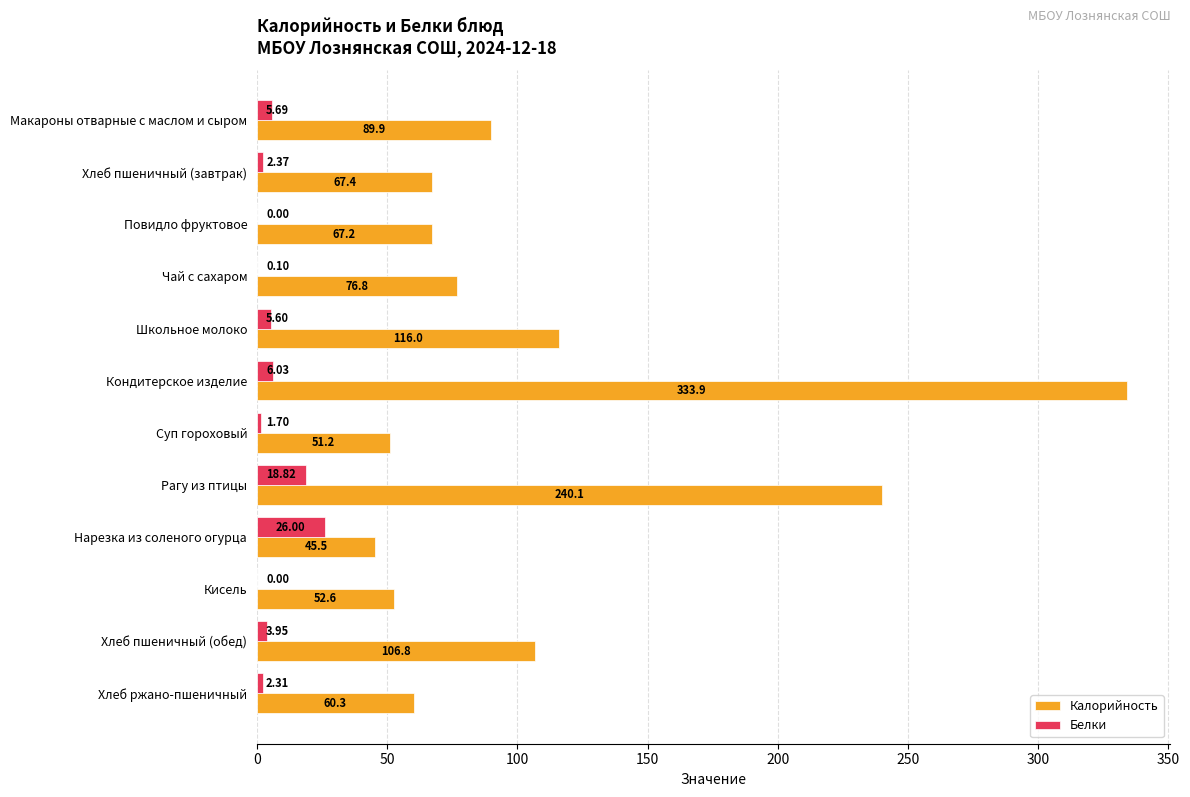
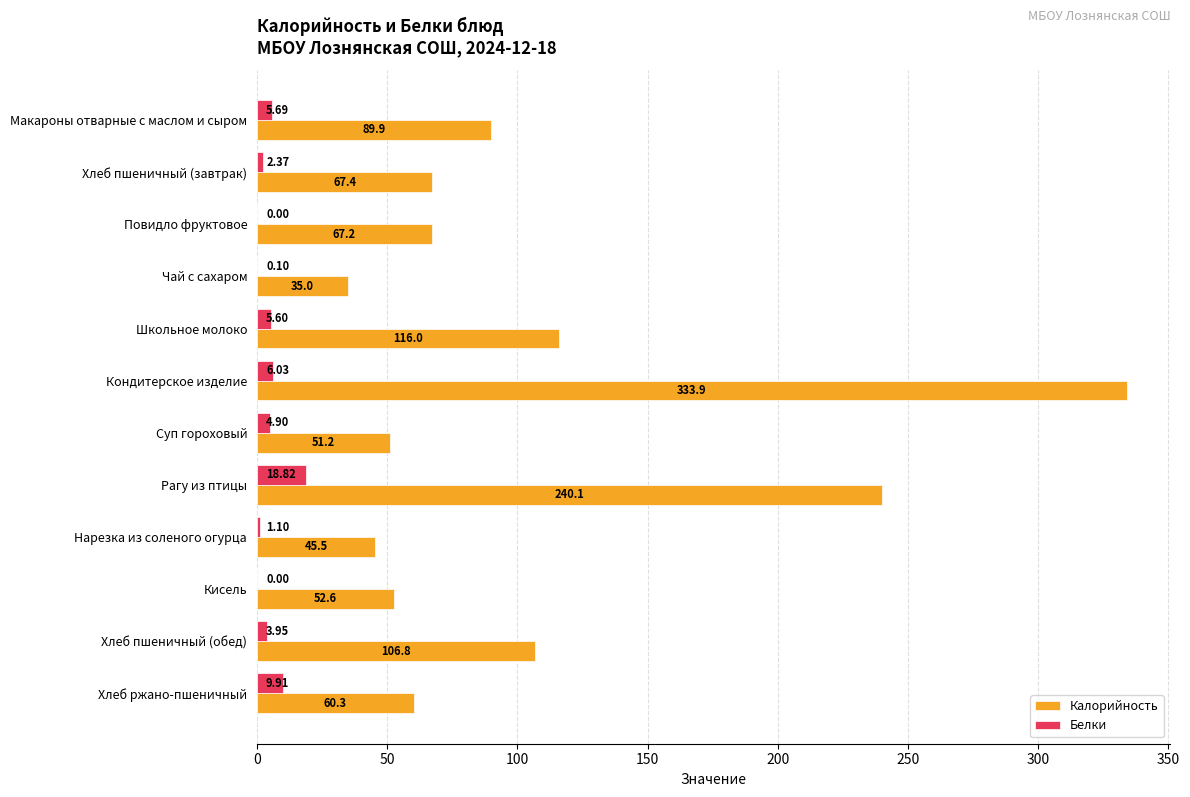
Калорийность, Чай с сахаром: 76.8 -> 35.0
Белки, Суп гороховый: 1.70 -> 4.90
Белки, Нарезка из соленого огурца: 26.00 -> 1.10
Белки, Хлеб ржано-пшеничный: 2.31 -> 9.91
